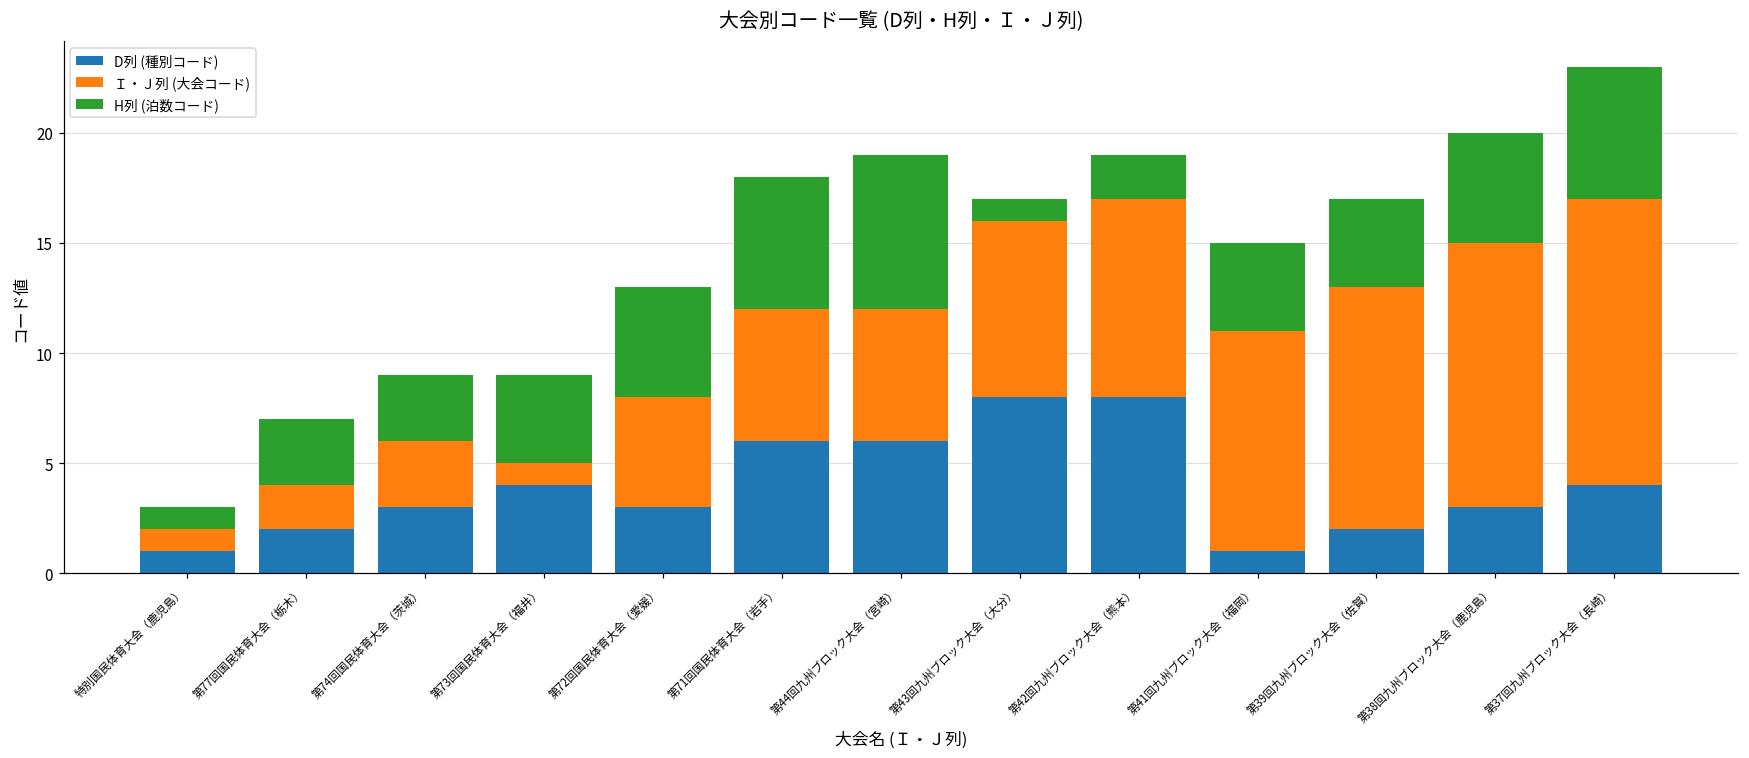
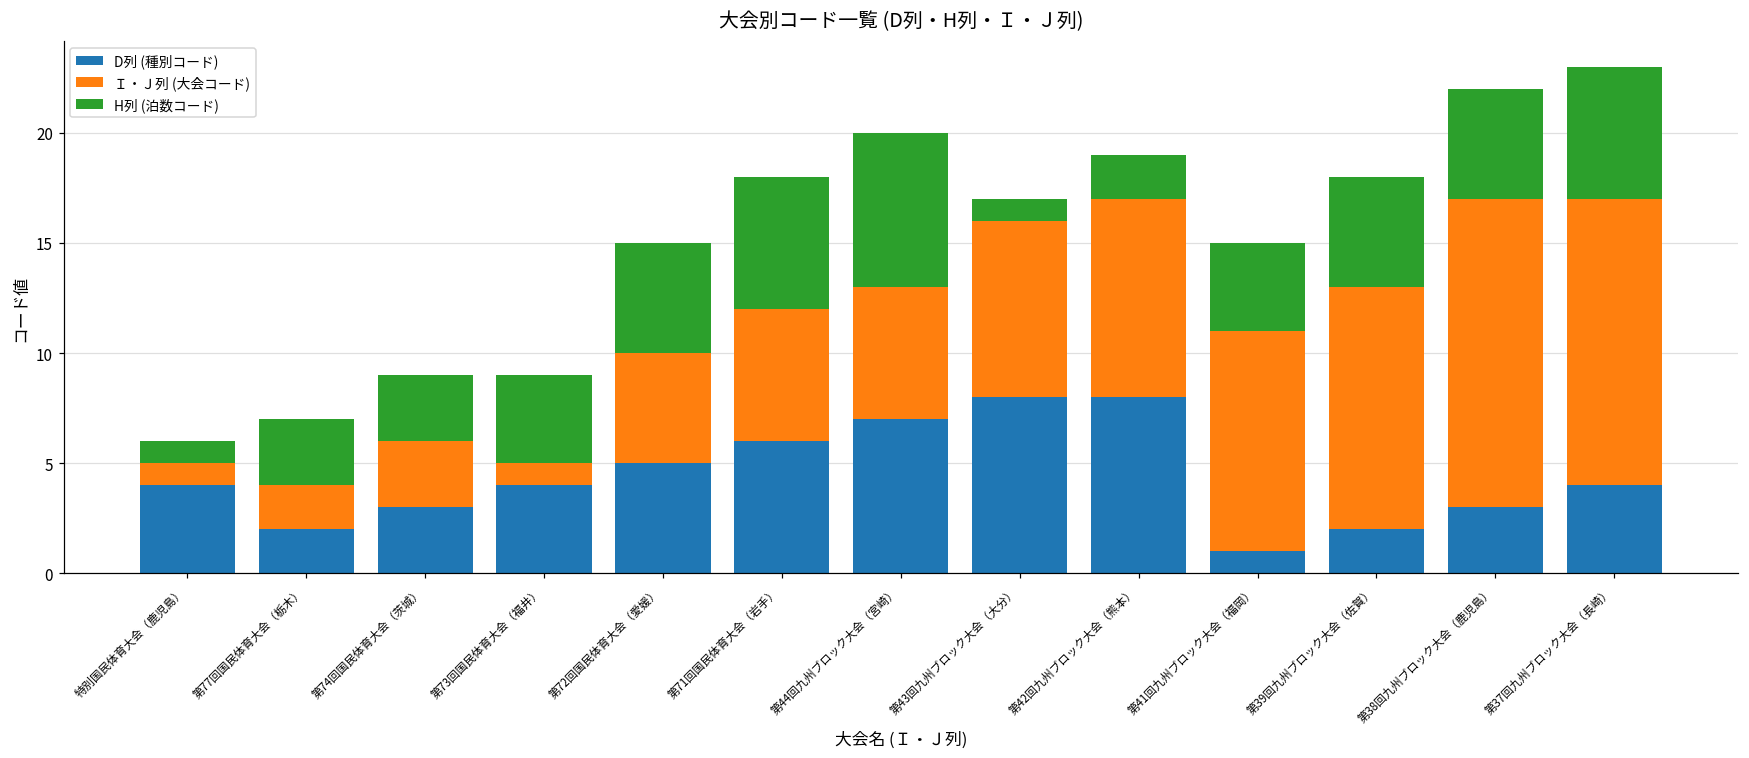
D列 (種別コード), 特別国民体育大会（鹿児島）: 1 -> 4
D列 (種別コード), 第72回国民体育大会（愛媛）: 3 -> 5
D列 (種別コード), 第44回九州ブロック大会（宮崎）: 6 -> 7
H列 (泊数コード), 第39回九州ブロック大会（佐賀）: 4 -> 5
Ｉ・Ｊ列 (大会コード), 第38回九州ブロック大会（鹿児島）: 12 -> 14
